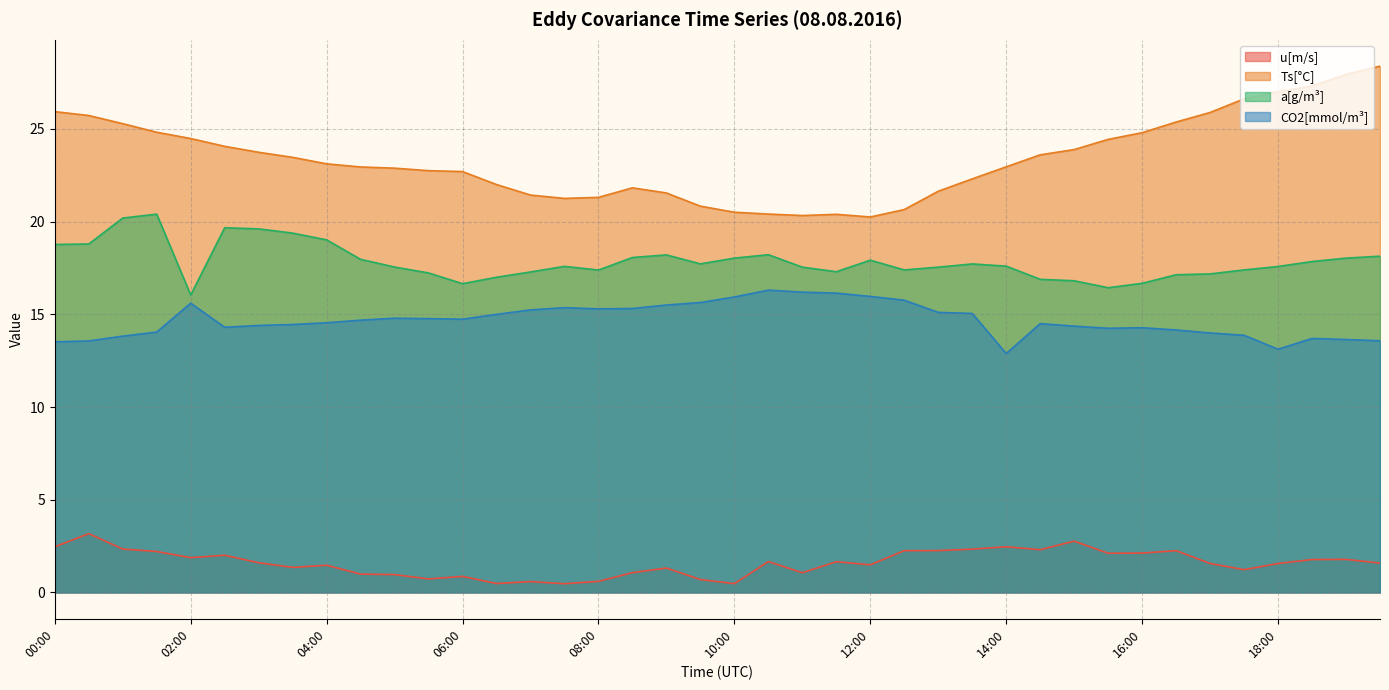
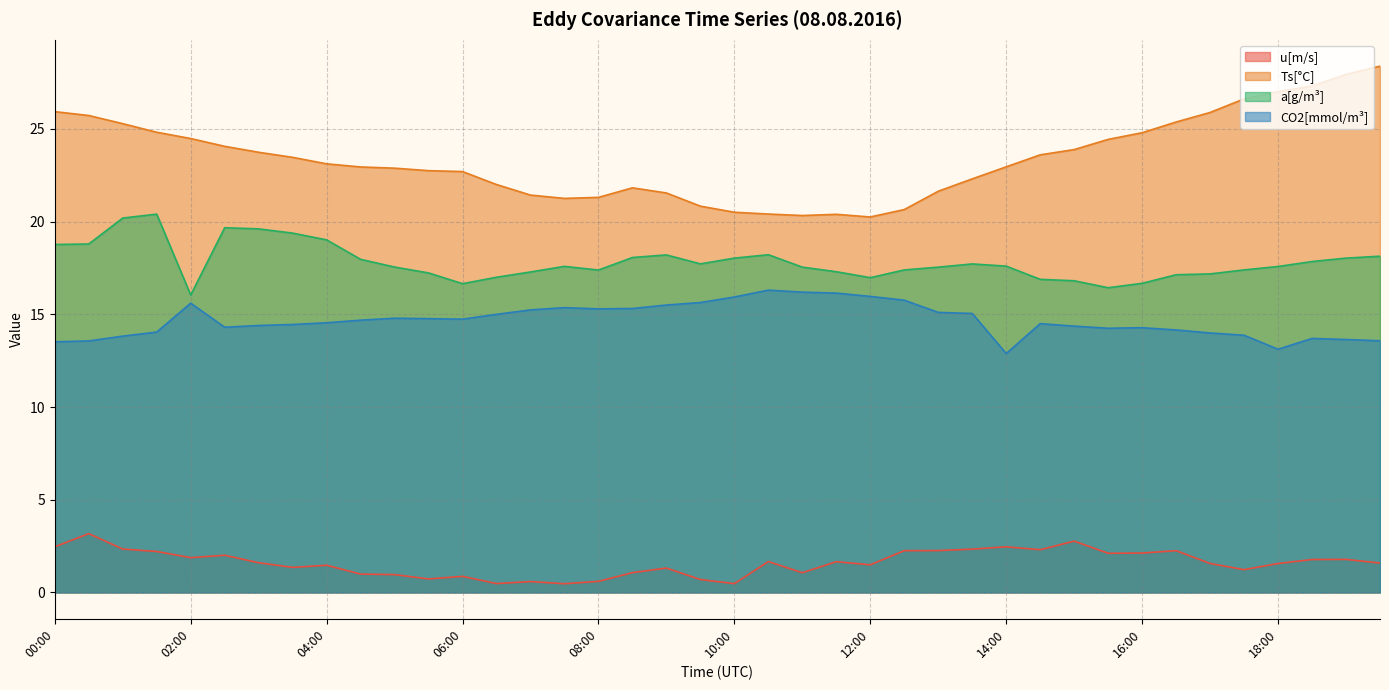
a[g/m³], 12:00: 17.9 -> 17.0
